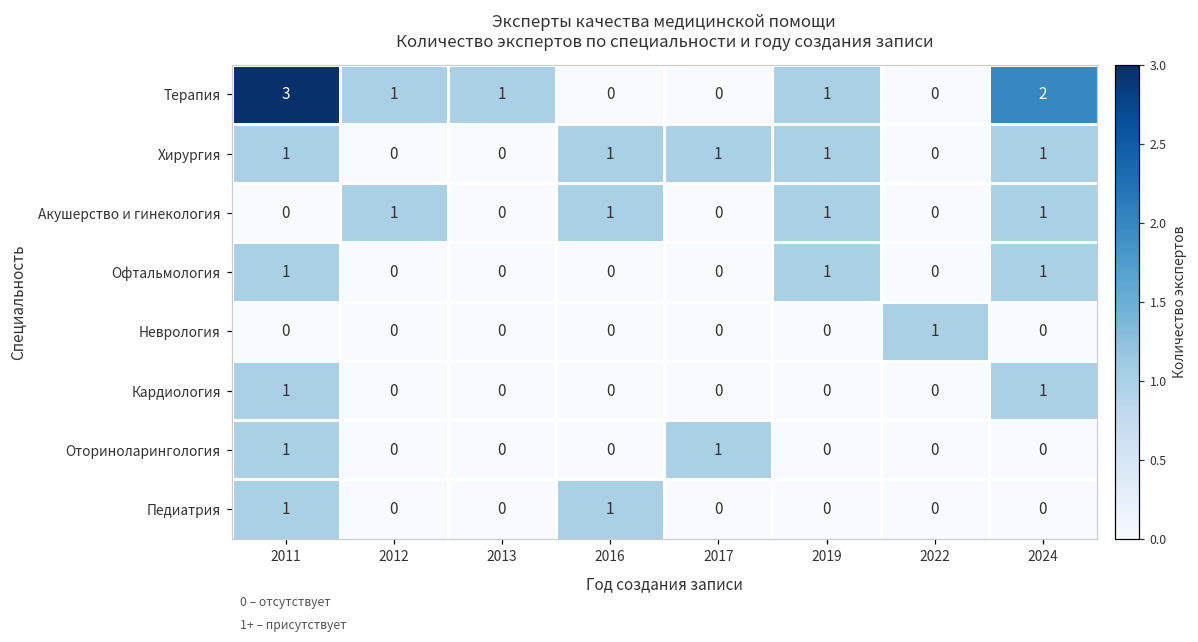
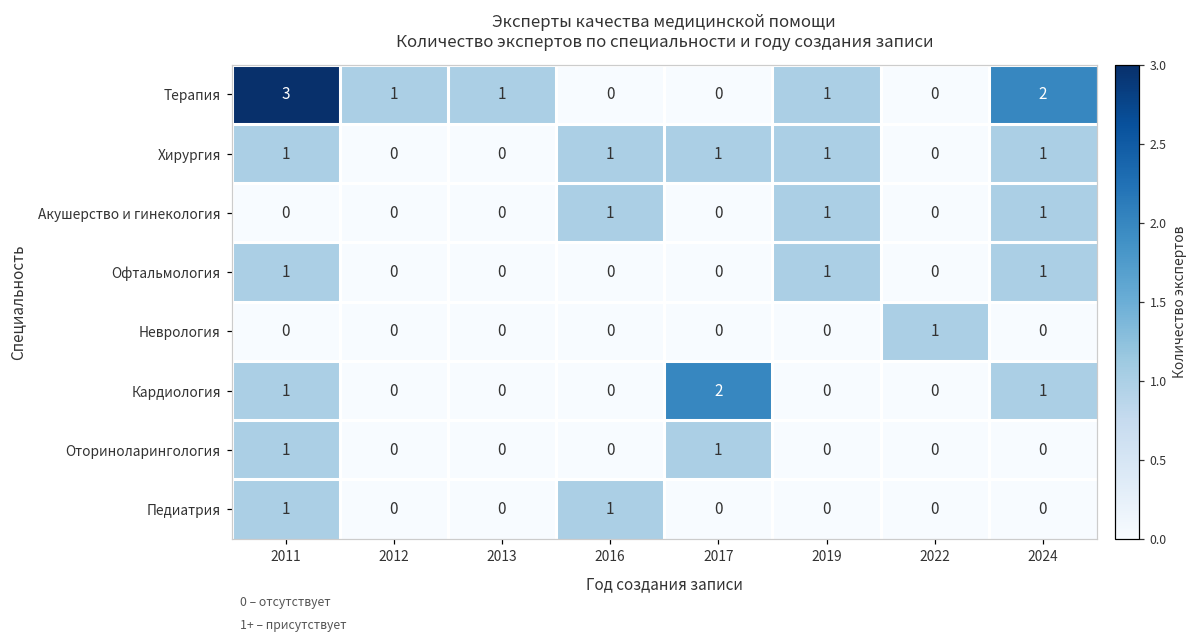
Акушерство и гинекология, 2012: 1 -> 0
Кардиология, 2017: 0 -> 2
